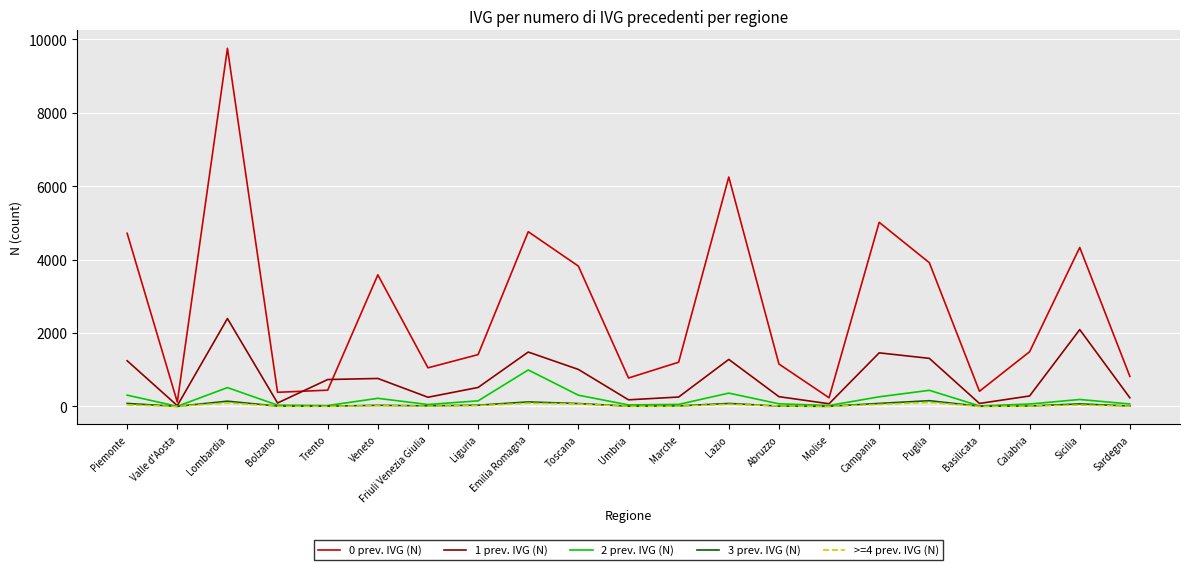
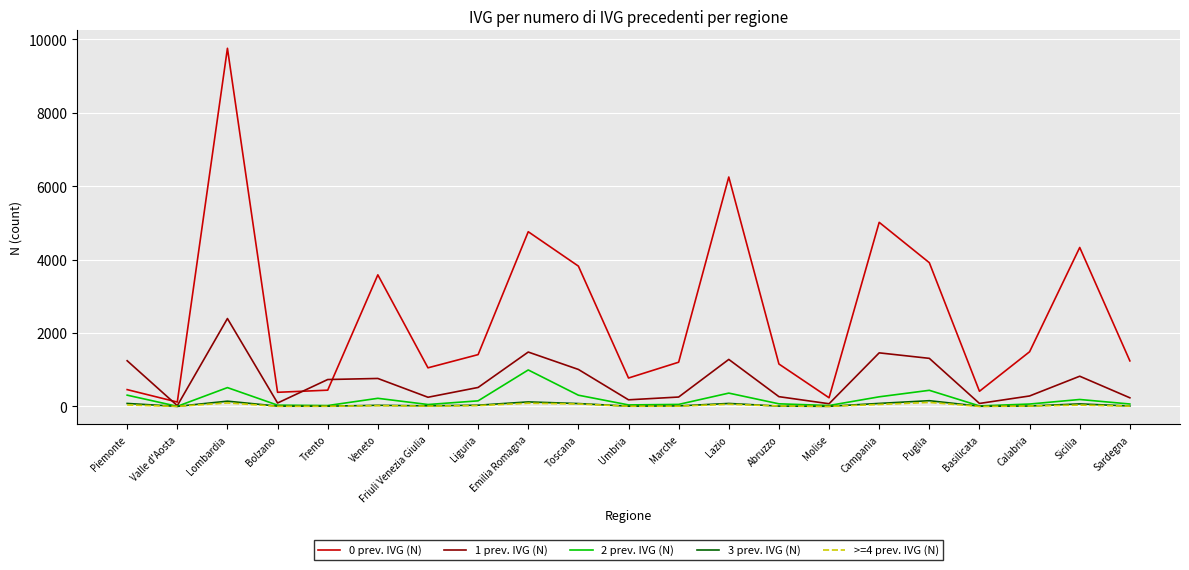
0 prev. IVG (N), Piemonte: 4700 -> 500
1 prev. IVG (N), Sicilia: 2100 -> 800
0 prev. IVG (N), Sardegna: 800 -> 1200
